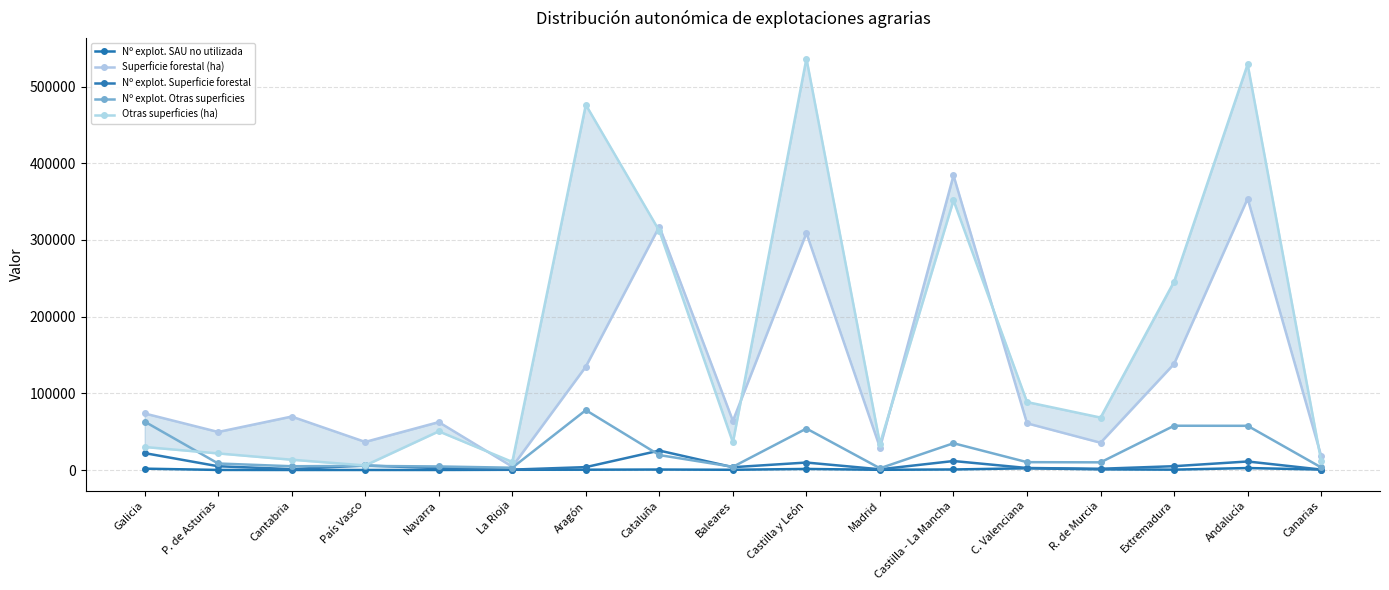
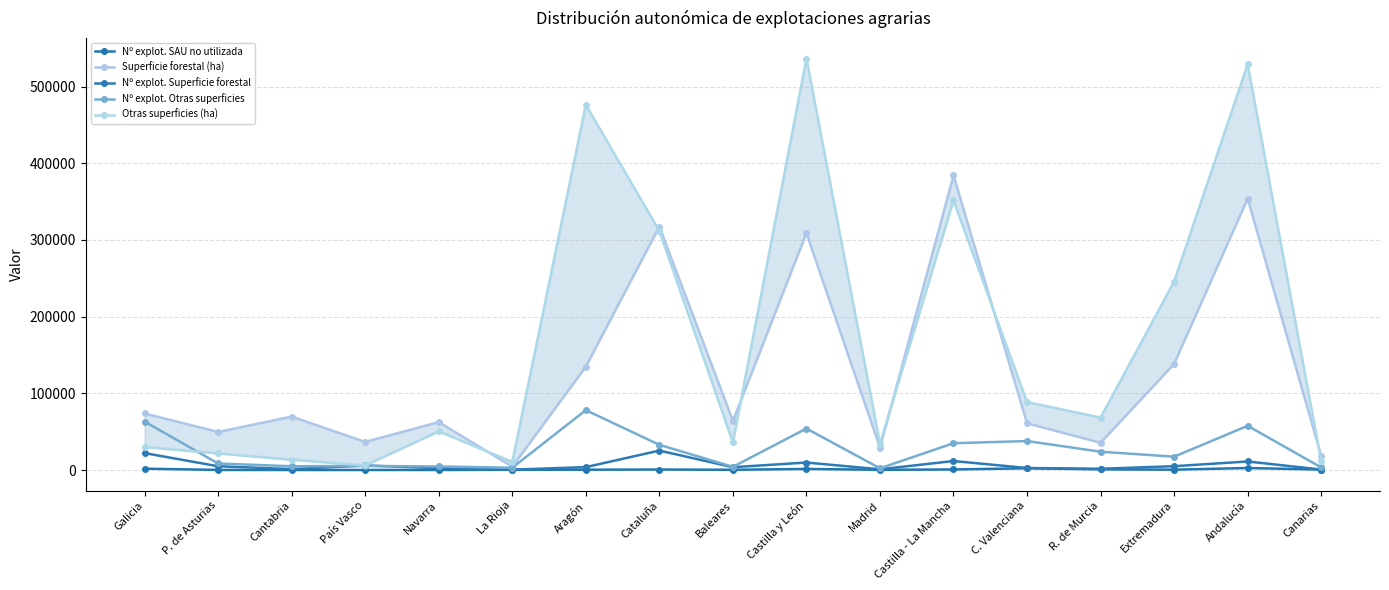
Nº explot. Otras superficies, Cataluña: 20000 -> 30000
Nº explot. Otras superficies, C. Valenciana: 10000 -> 40000
Nº explot. Otras superficies, R. de Murcia: 10000 -> 20000
Nº explot. Otras superficies, Extremadura: 60000 -> 20000
